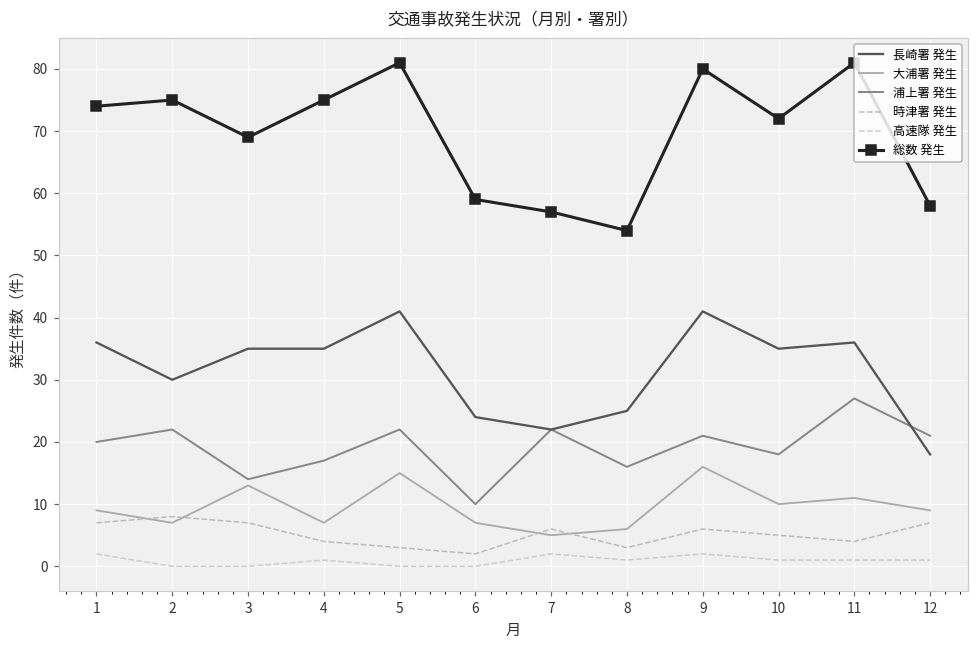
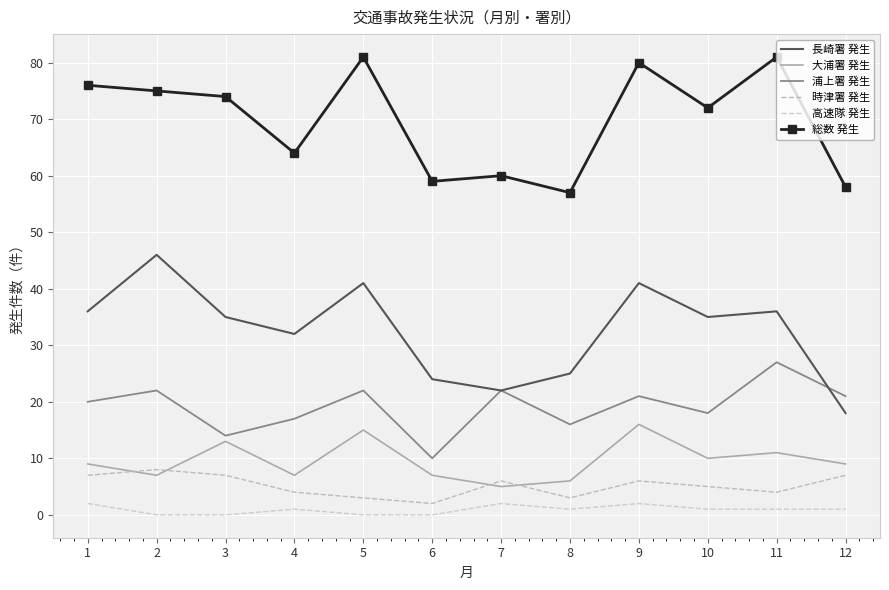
総数 発生, 1: 74 -> 76
長崎署 発生, 2: 30 -> 46
総数 発生, 3: 69 -> 74
長崎署 発生, 4: 35 -> 32
総数 発生, 4: 75 -> 64
総数 発生, 7: 57 -> 60
総数 発生, 8: 54 -> 57
